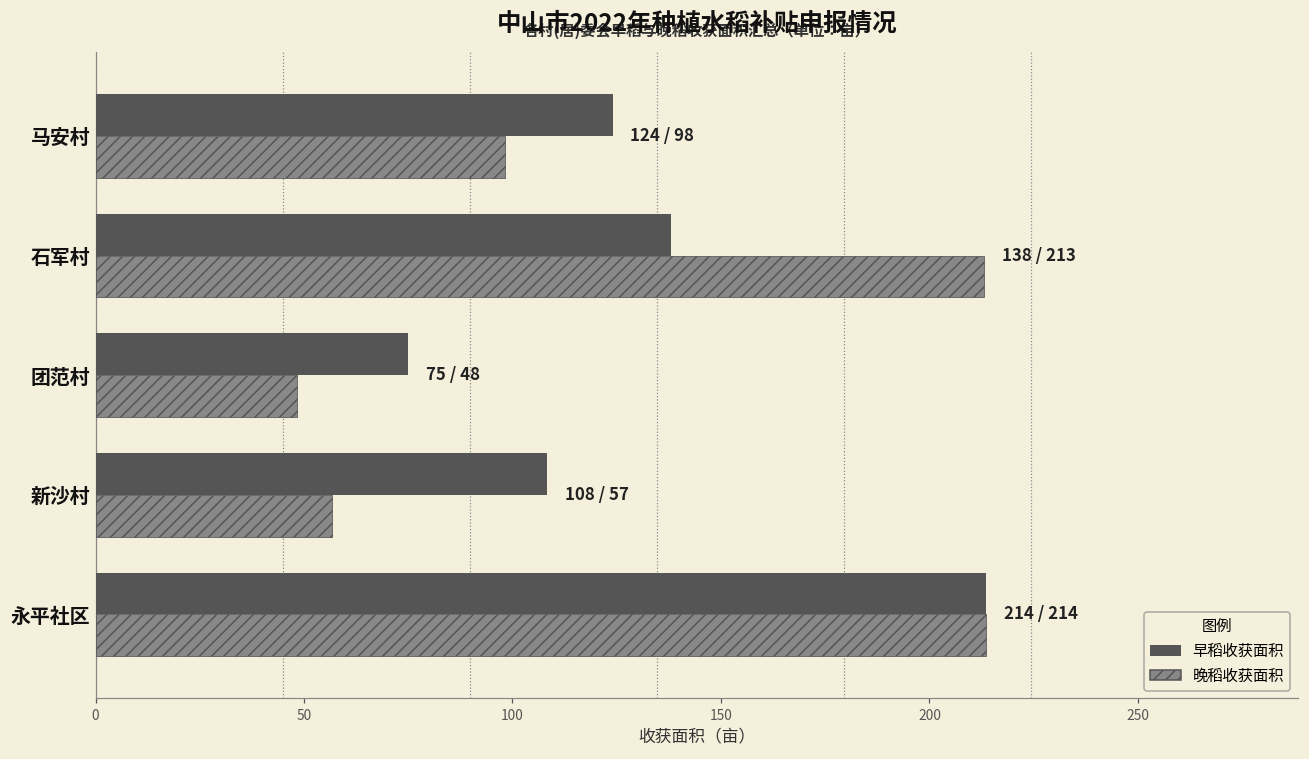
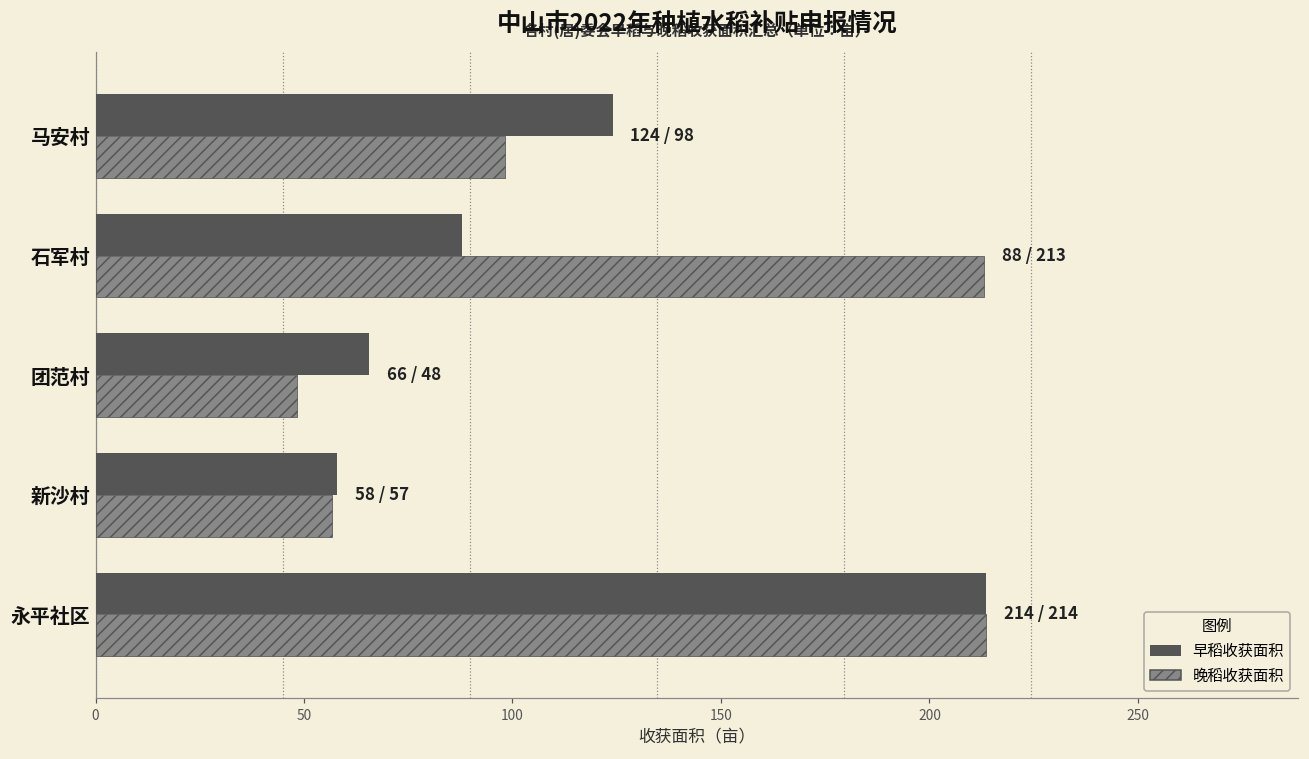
早稻收获面积, 石军村: 138 -> 88
早稻收获面积, 团范村: 75 -> 66
早稻收获面积, 新沙村: 108 -> 58
